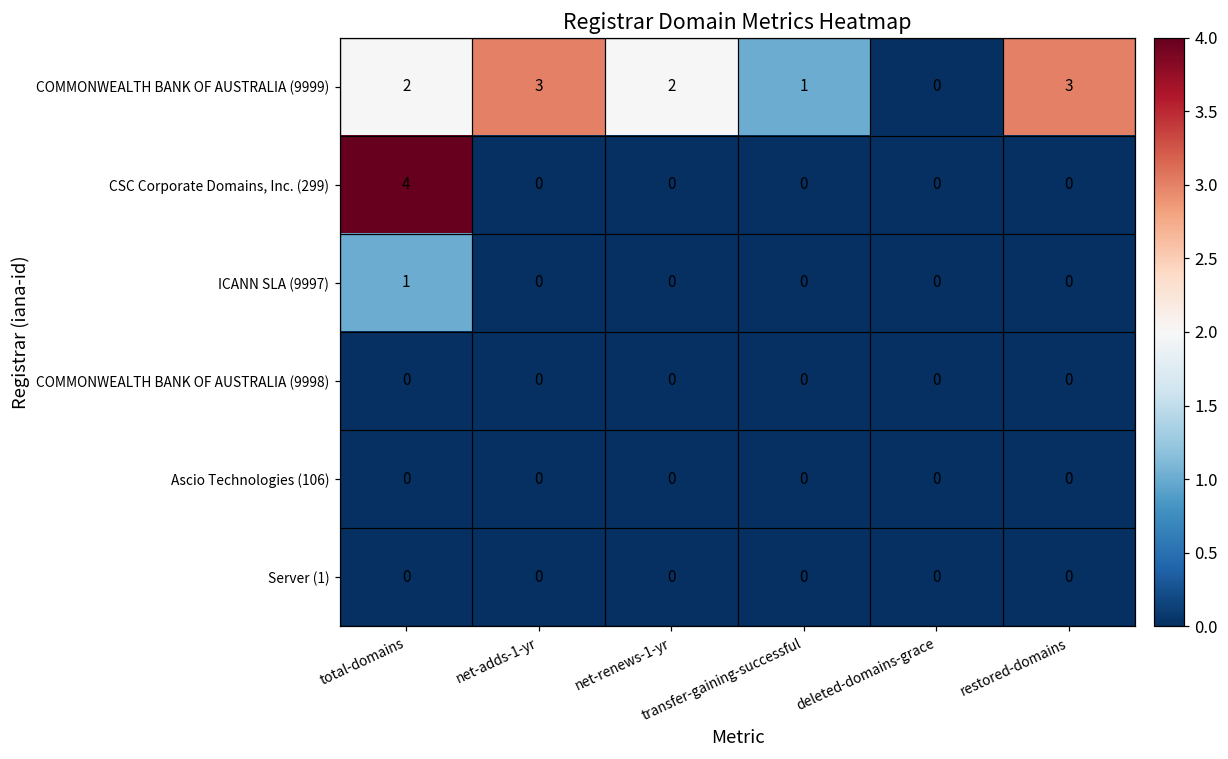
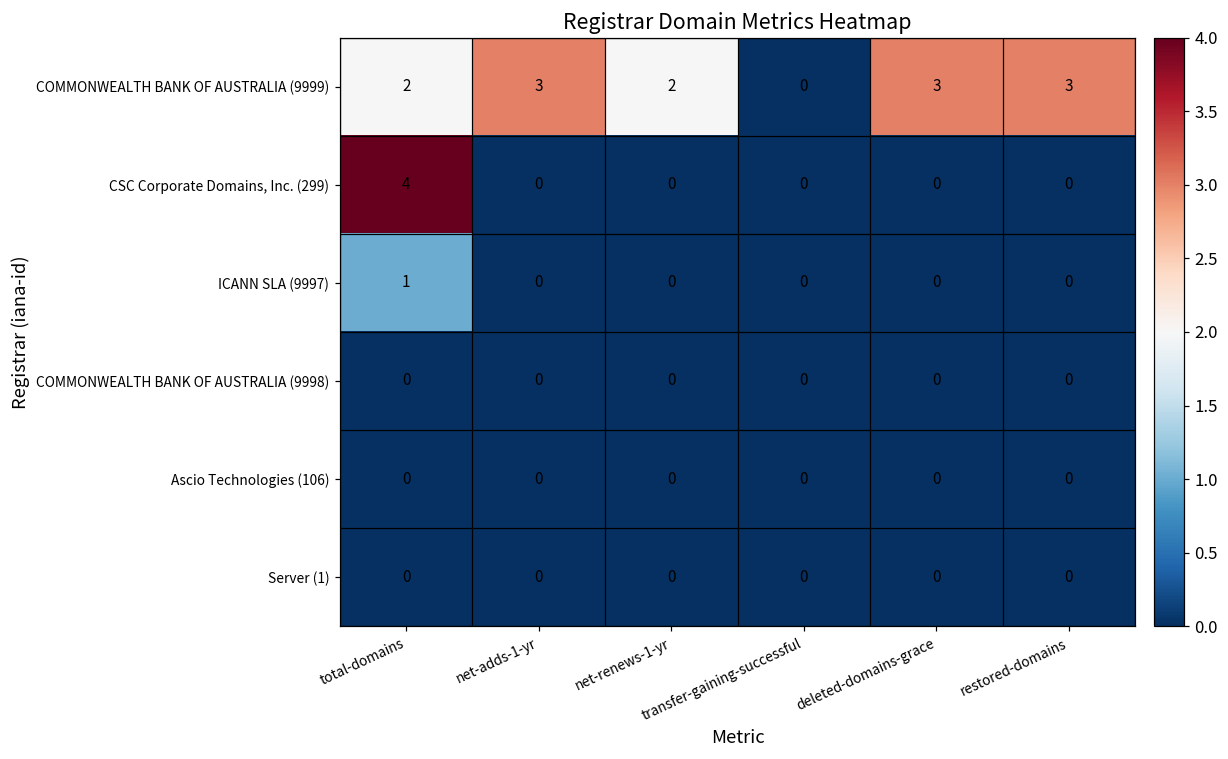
COMMONWEALTH BANK OF AUSTRALIA (9999), transfer-gaining-successful: 1 -> 0
COMMONWEALTH BANK OF AUSTRALIA (9999), deleted-domains-grace: 0 -> 3
